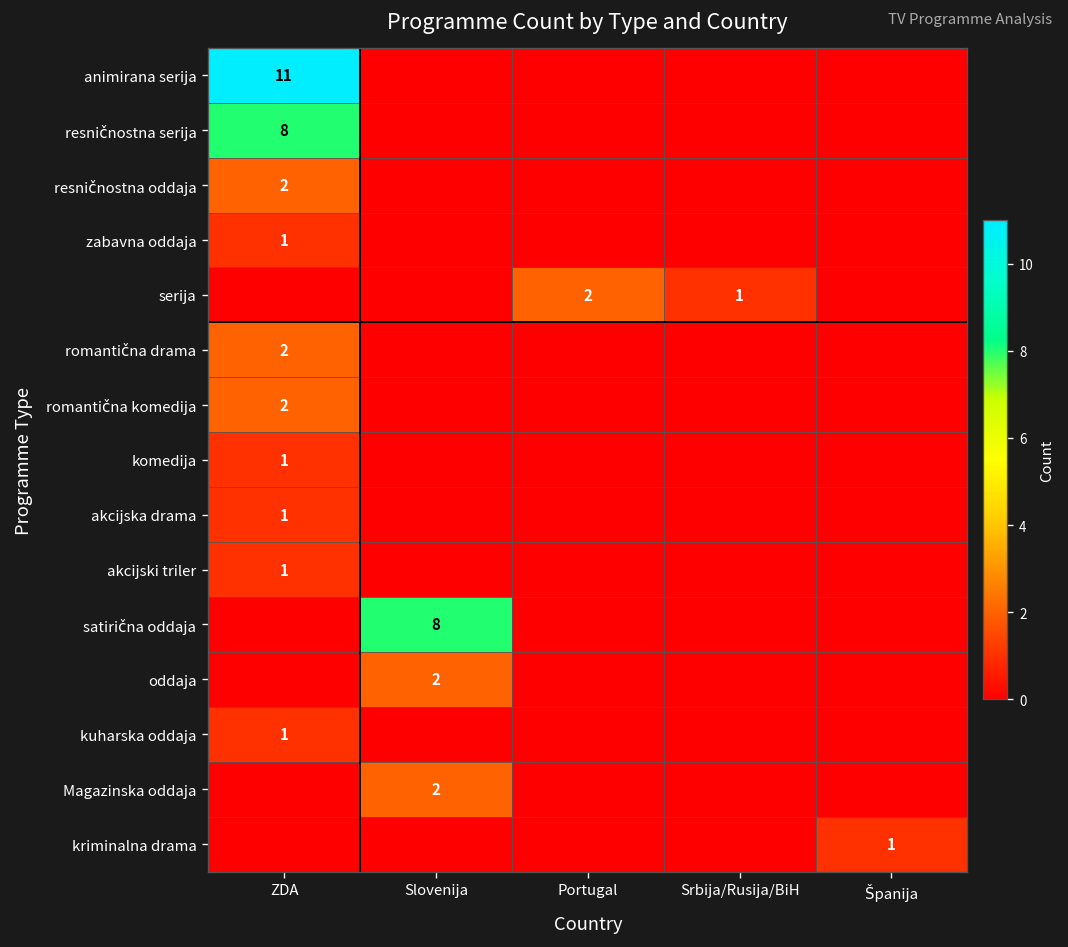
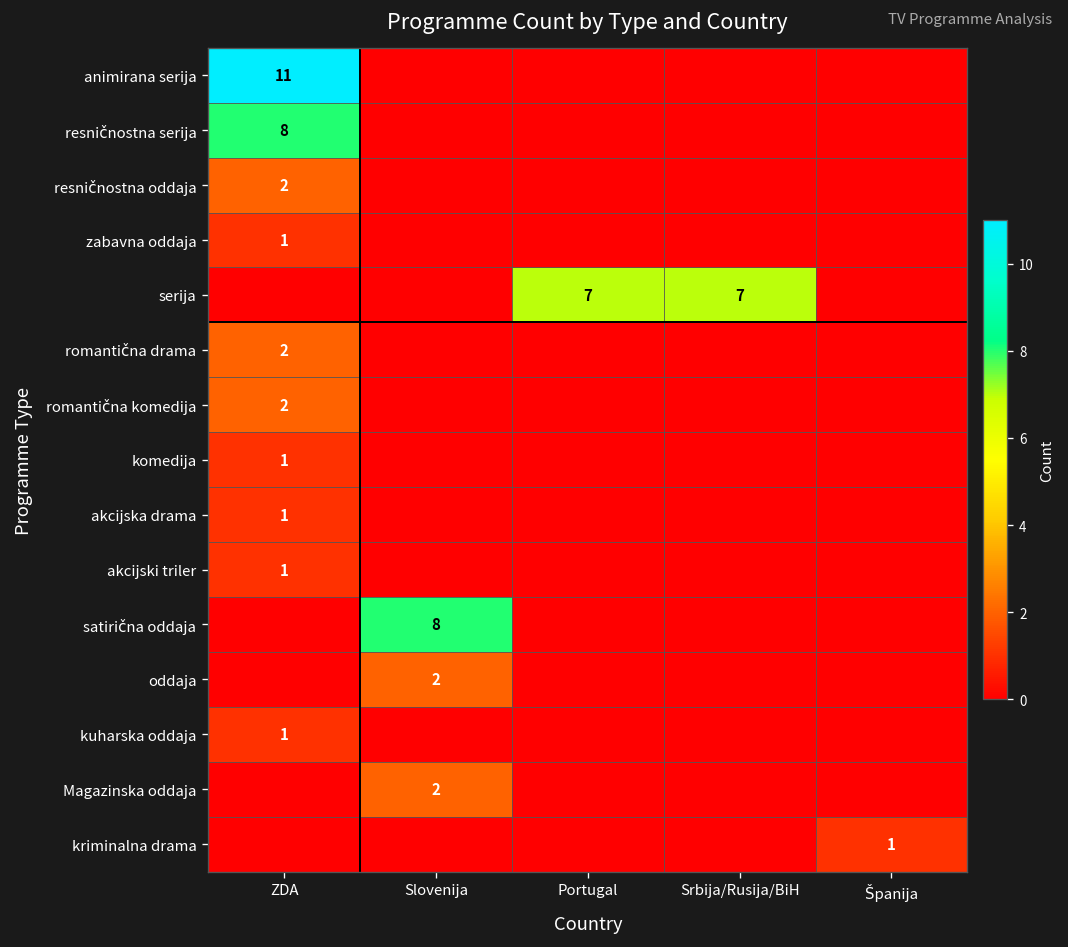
serija, Portugal: 2 -> 7
serija, Srbija/Rusija/BiH: 1 -> 7
